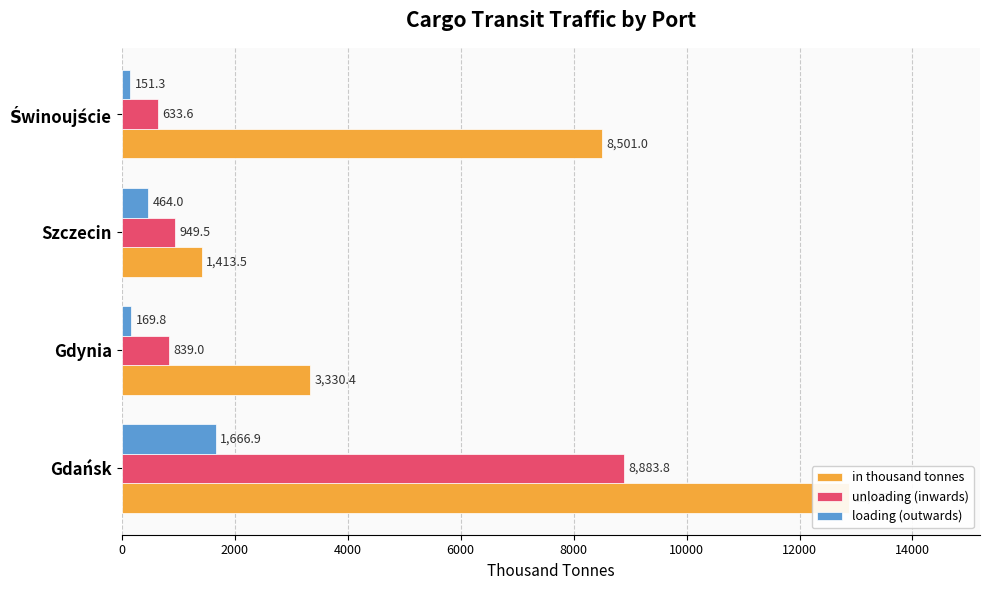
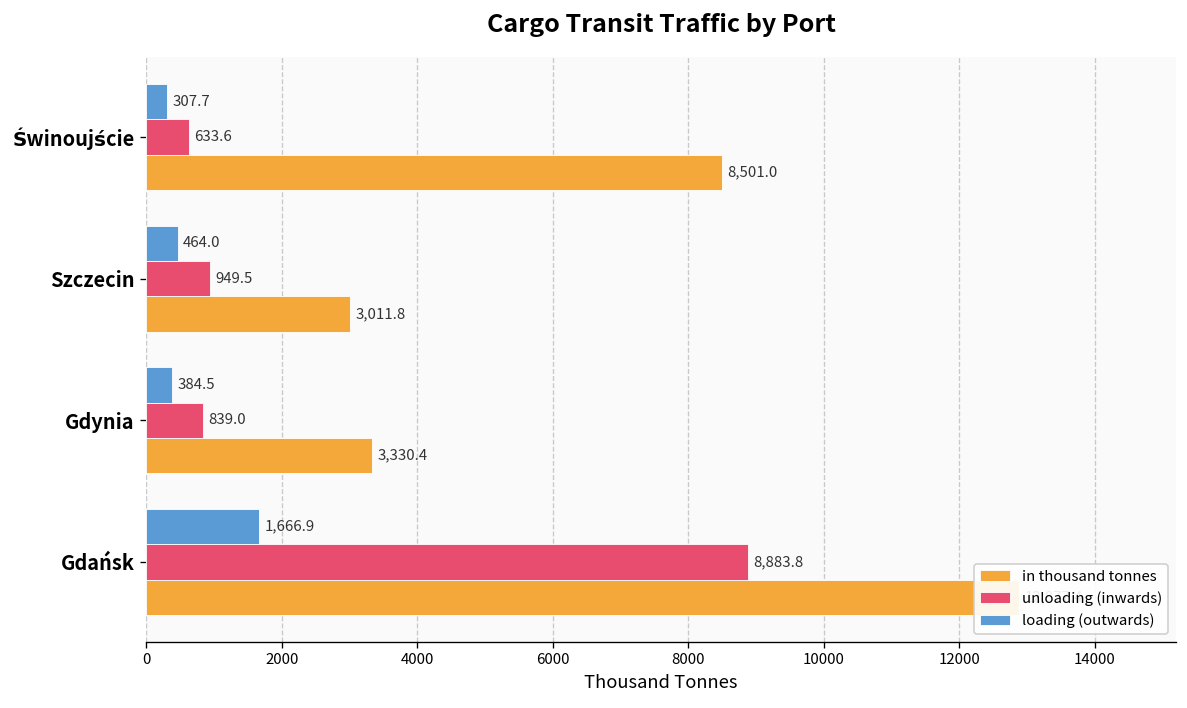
loading (outwards), Świnoujście: 151.3 -> 307.7
in thousand tonnes, Szczecin: 1,413.5 -> 3,011.8
loading (outwards), Gdynia: 169.8 -> 384.5
